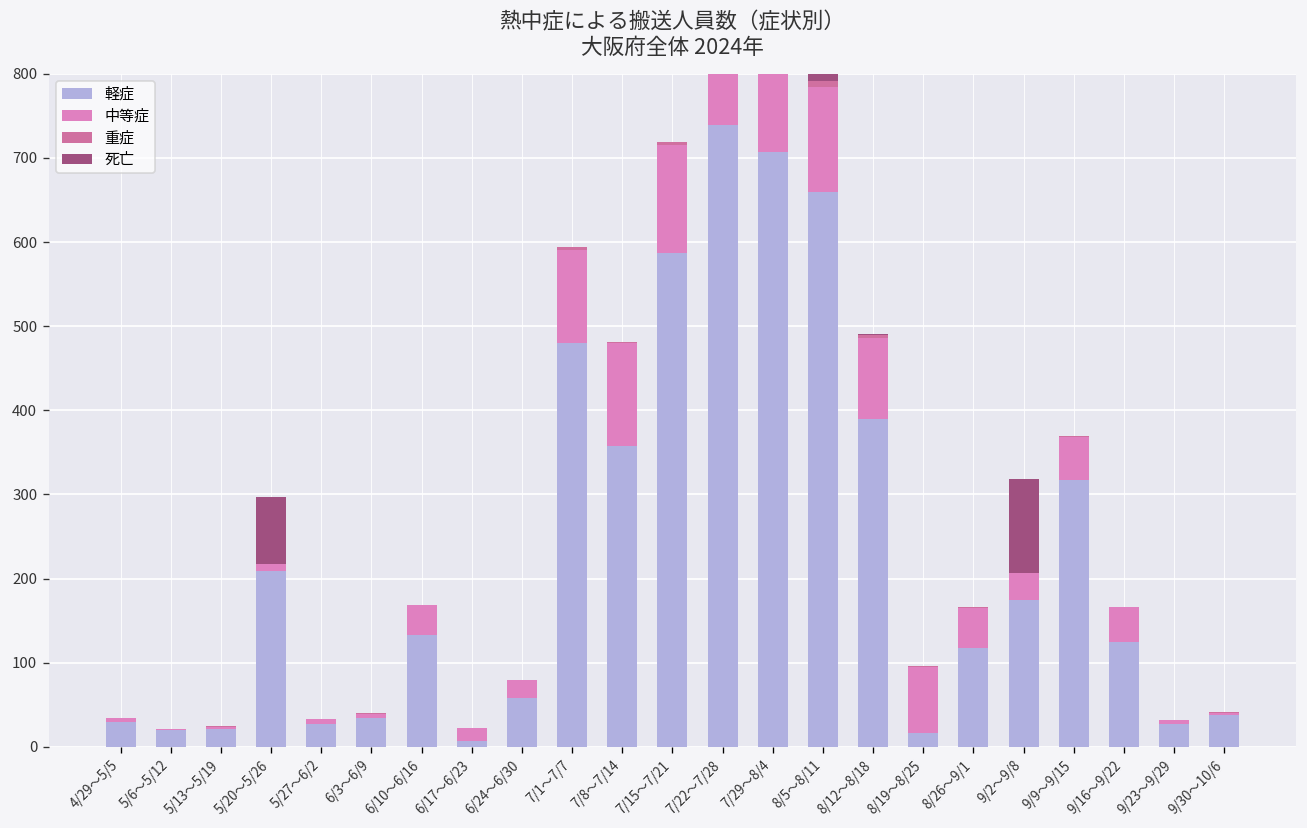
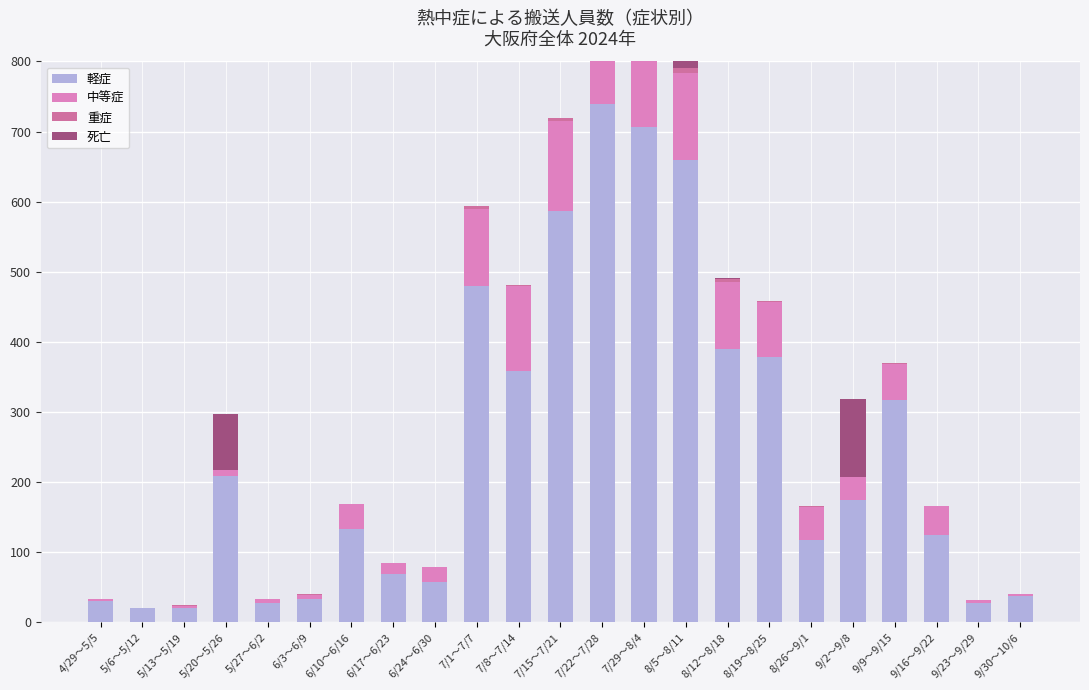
軽症, 6/17～6/23: 10 -> 70
軽症, 8/19～8/25: 20 -> 380
